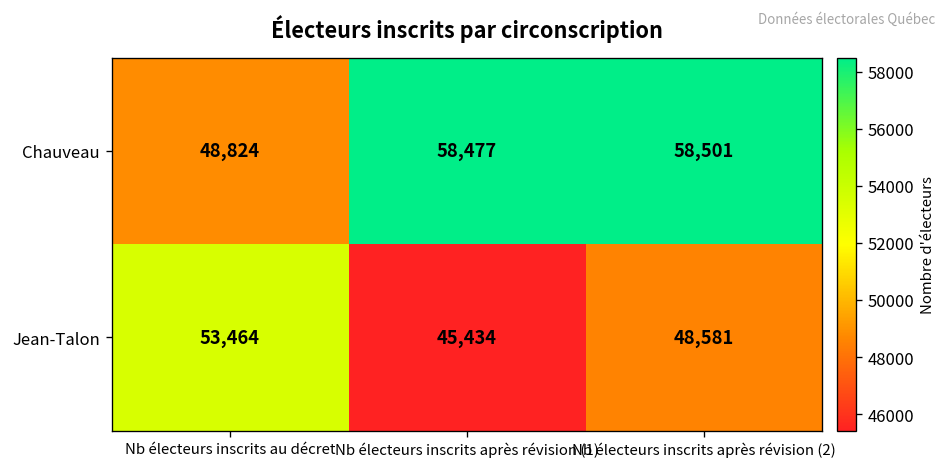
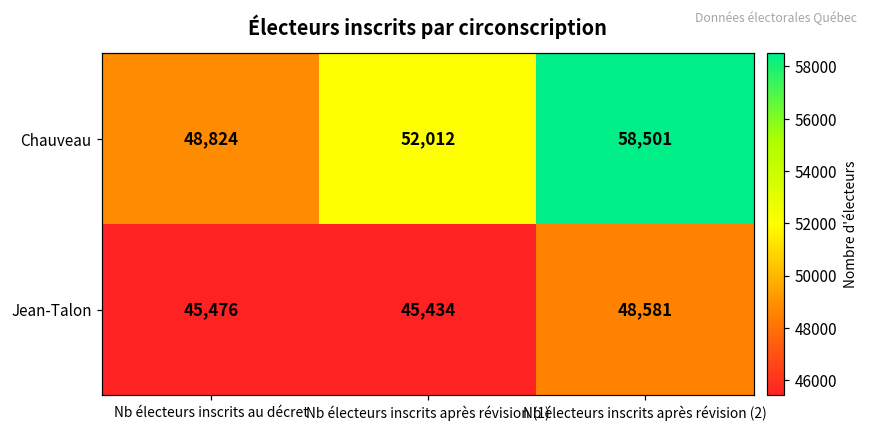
Chauveau, Nb électeurs inscrits après révision (1): 58,477 -> 52,012
Jean-Talon, Nb électeurs inscrits au décret: 53,464 -> 45,476
